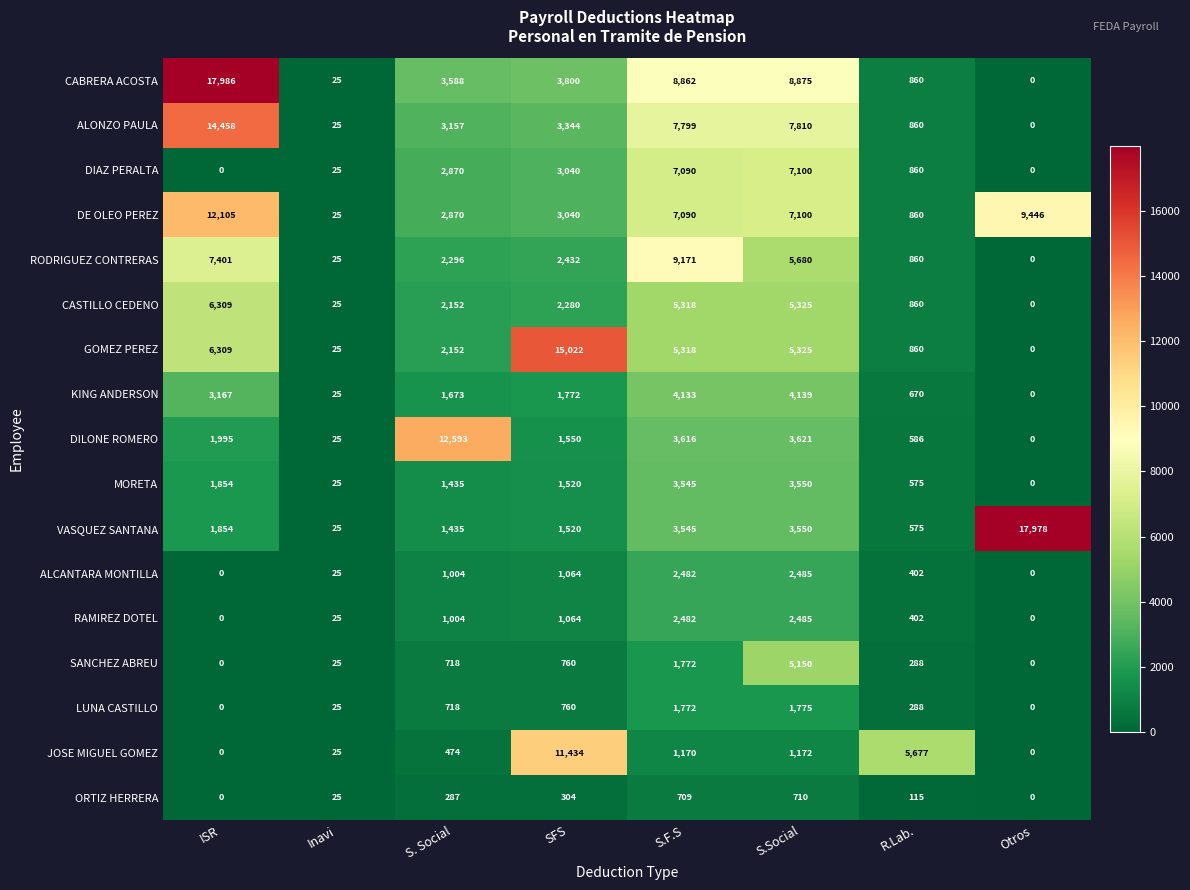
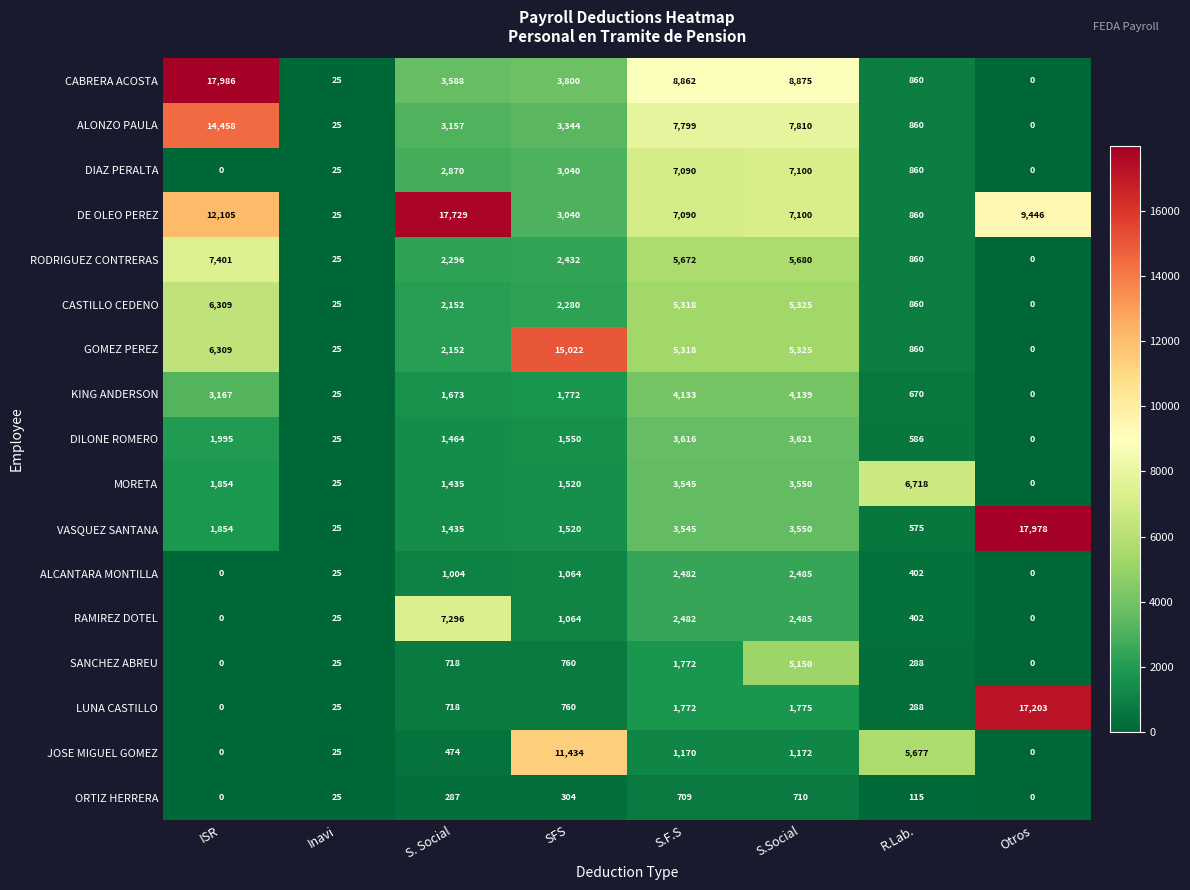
DE OLEO PEREZ, S. Social: 2,870 -> 17,729
RODRIGUEZ CONTRERAS, S.F.S: 9,171 -> 5,672
DILONE ROMERO, S. Social: 12,593 -> 1,464
MORETA, R.Lab.: 575 -> 6,718
RAMIREZ DOTEL, S. Social: 1,004 -> 7,296
LUNA CASTILLO, Otros: 0 -> 17,203
